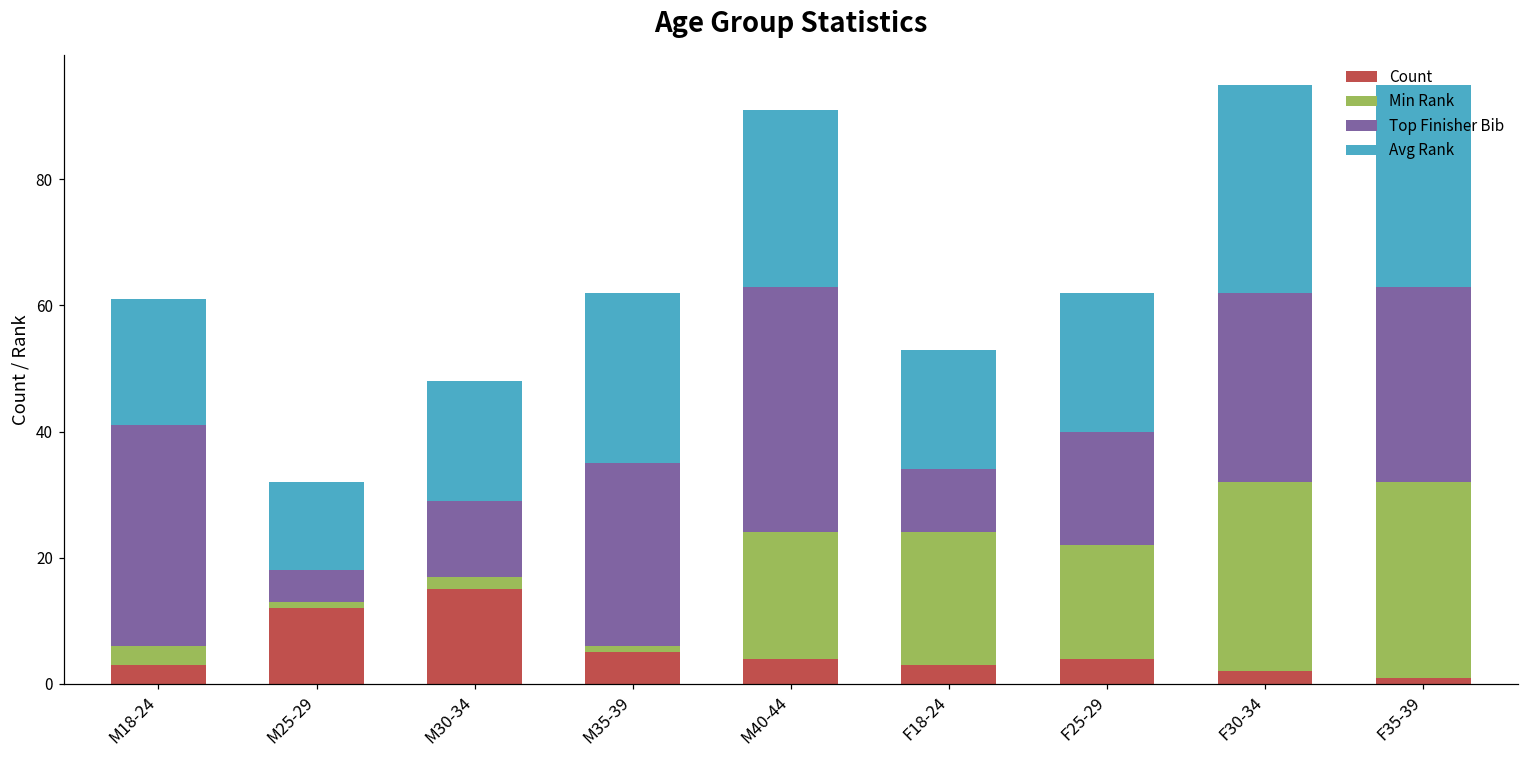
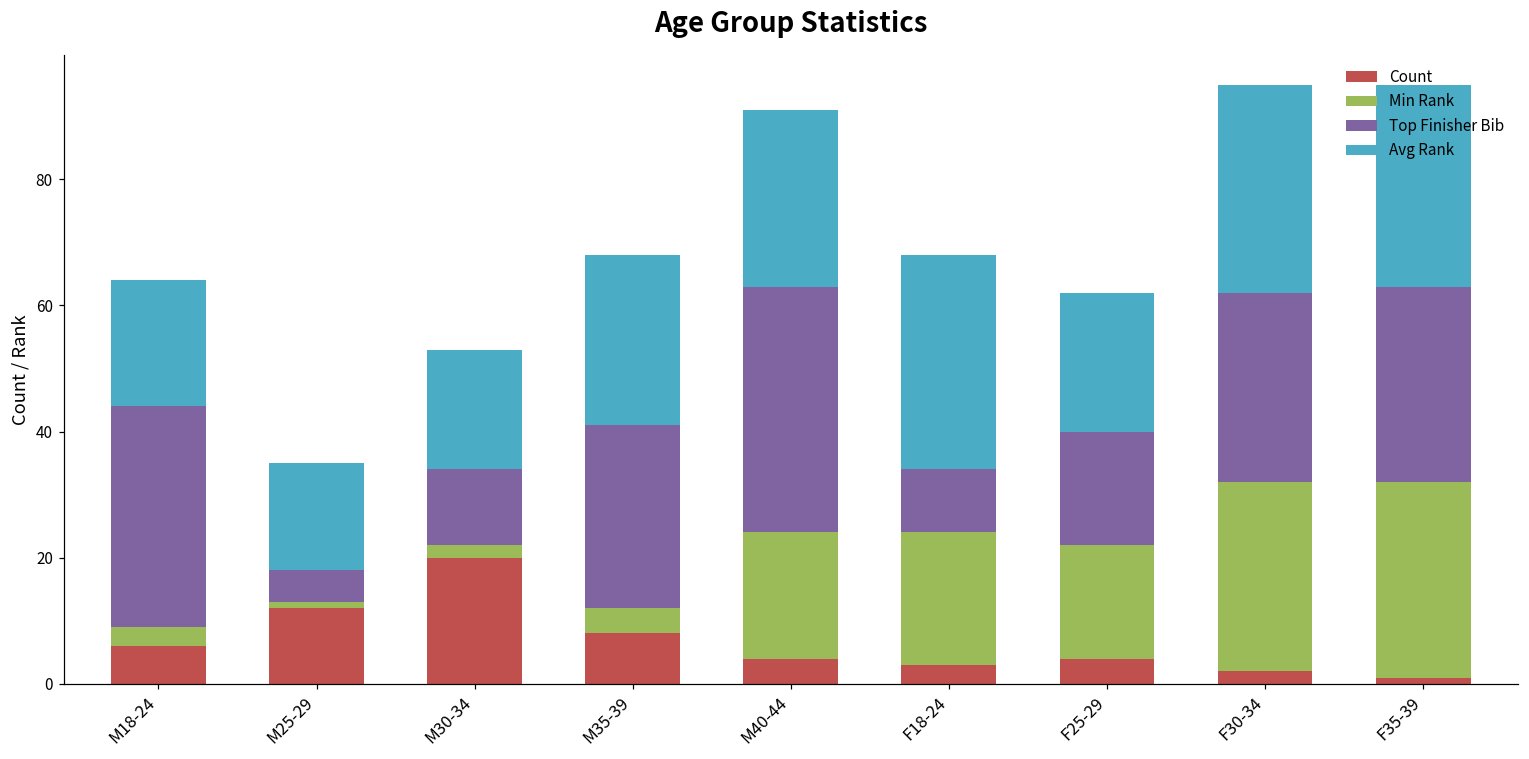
Count, M18-24: 3 -> 6
Avg Rank, M25-29: 14 -> 17
Count, M30-34: 15 -> 20
Count, M35-39: 5 -> 8
Min Rank, M35-39: 1 -> 4
Avg Rank, F18-24: 19 -> 34
